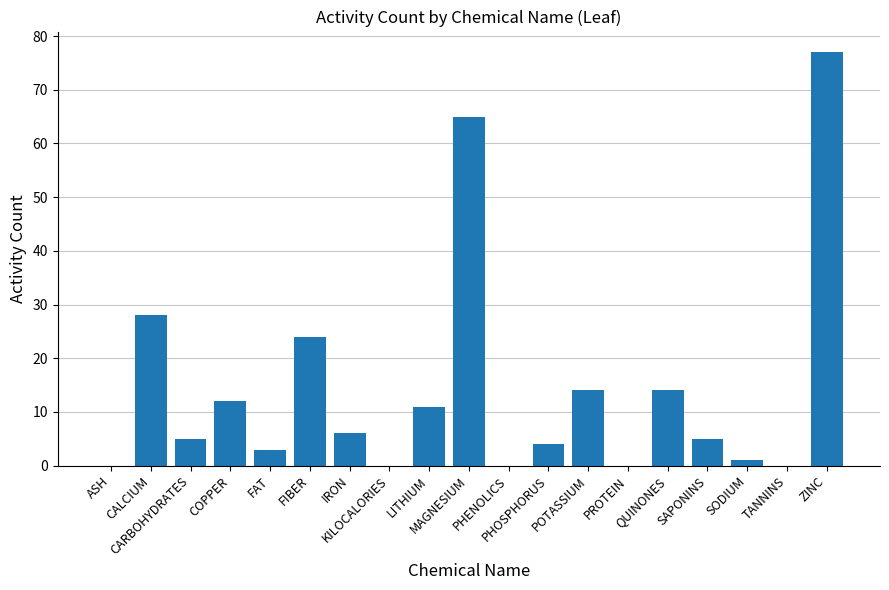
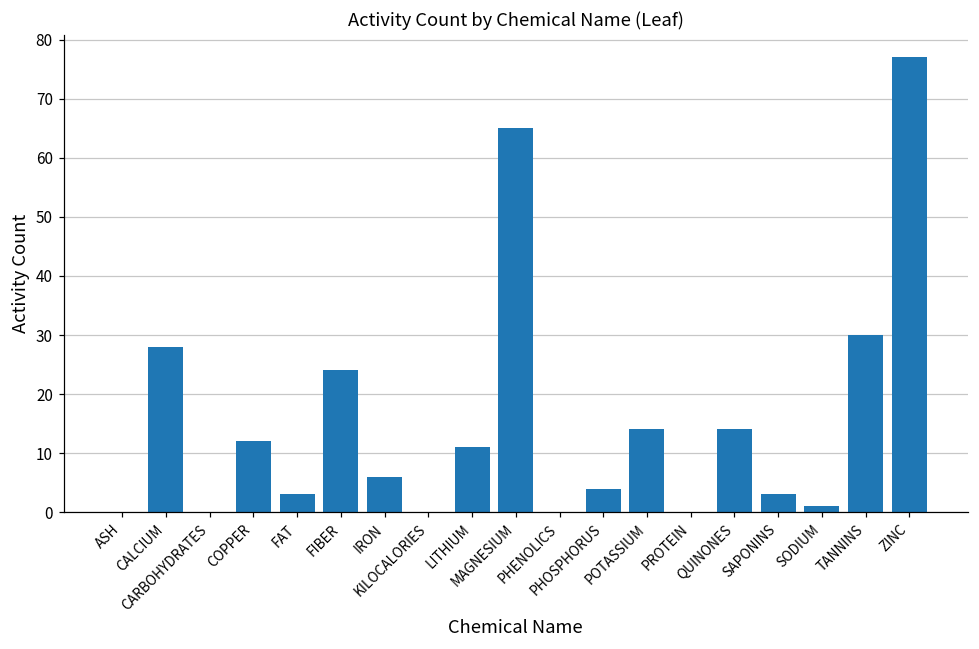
CARBOHYDRATES: 5 -> 0
SAPONINS: 5 -> 3
TANNINS: 0 -> 30
